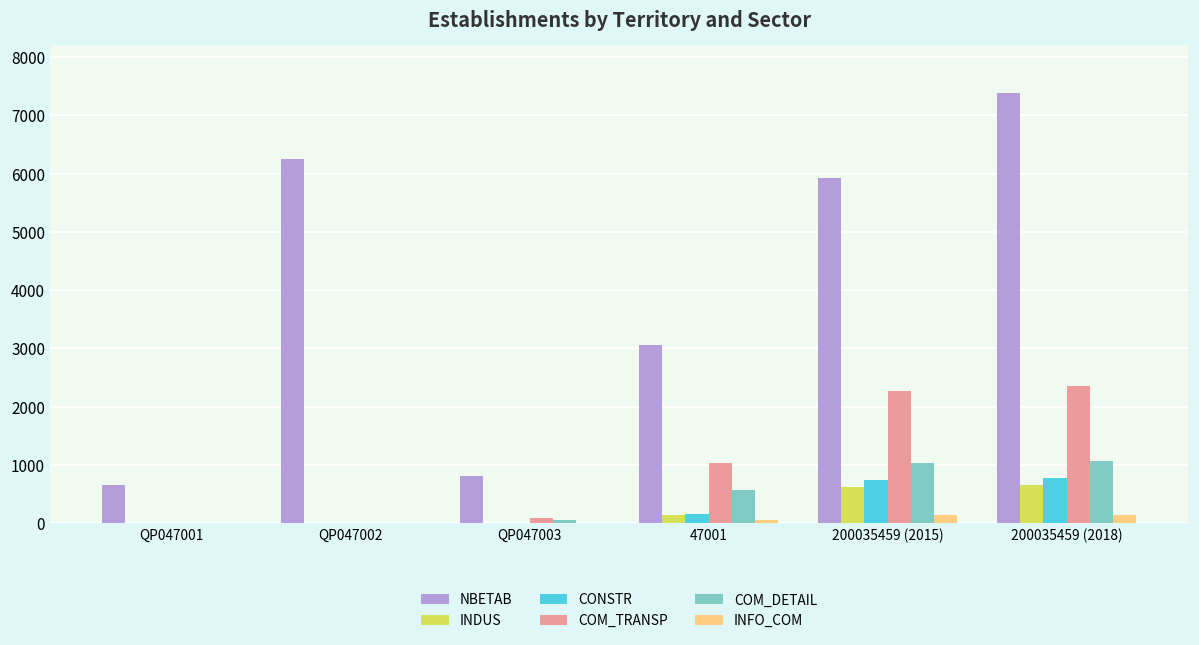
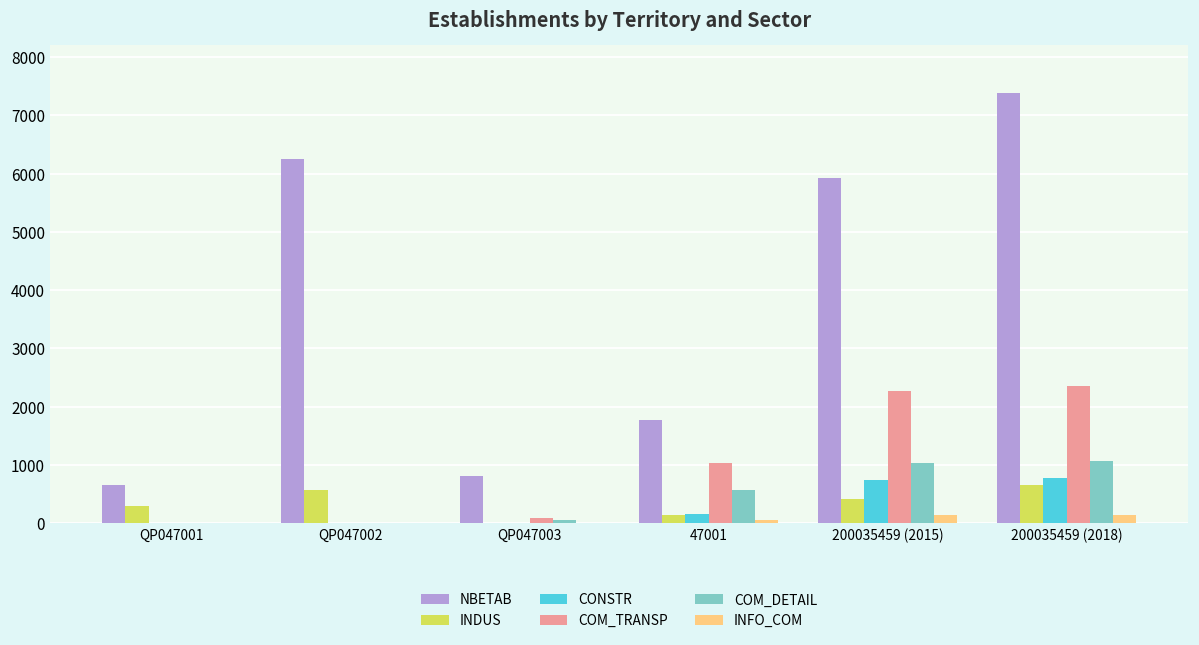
INDUS, QP047001: 0 -> 300
INDUS, QP047002: 0 -> 600
NBETAB, 47001: 3100 -> 1800
INDUS, 200035459 (2015): 600 -> 400
